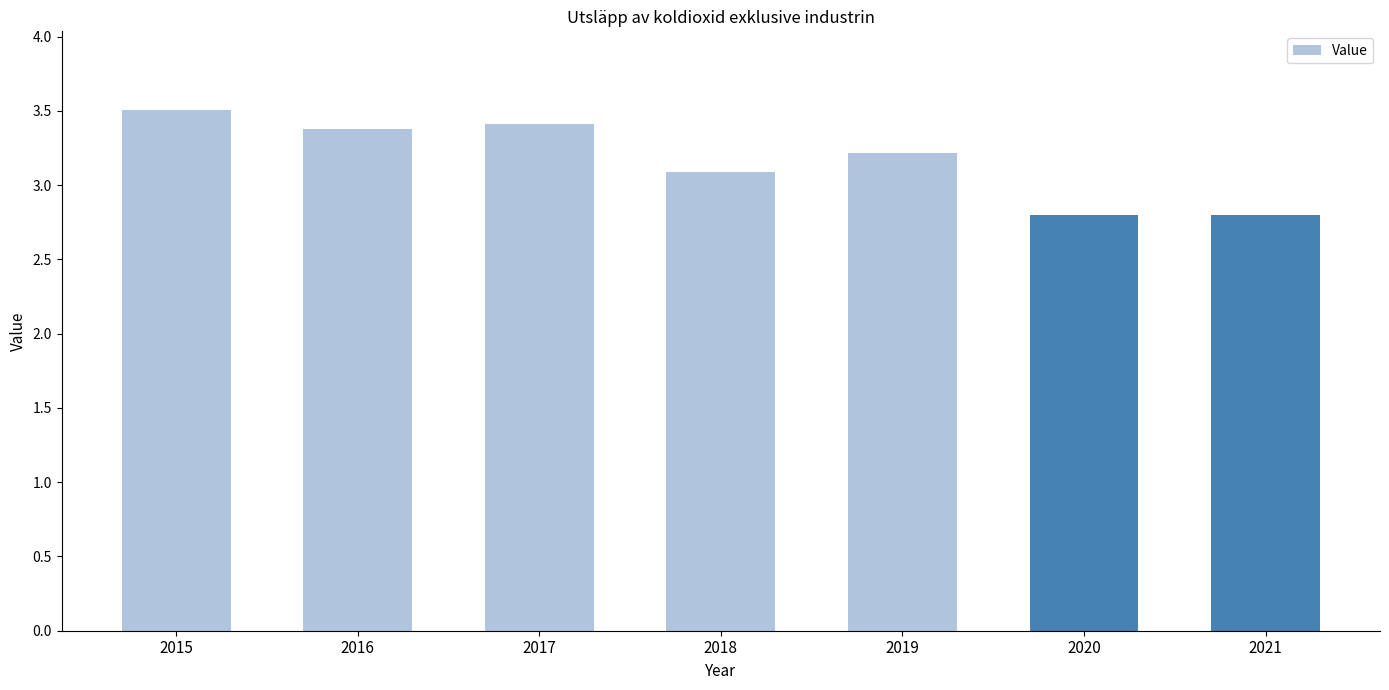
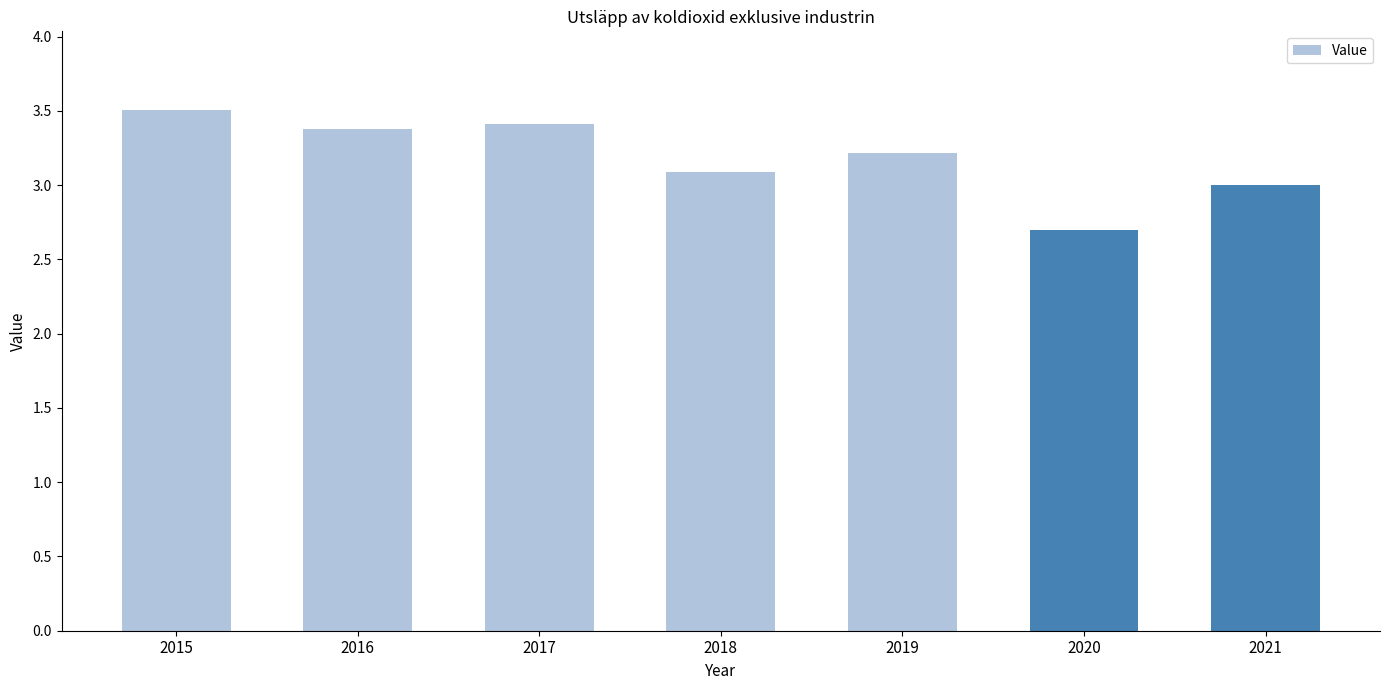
2020: 2.8 -> 2.7
2021: 2.8 -> 3.0
